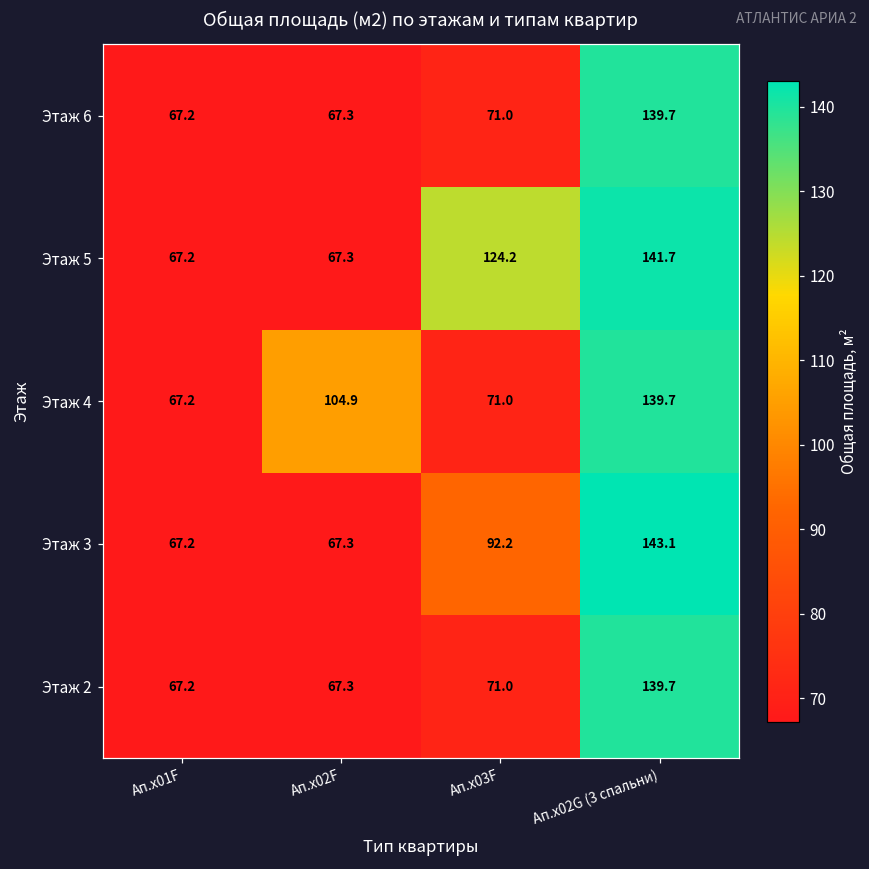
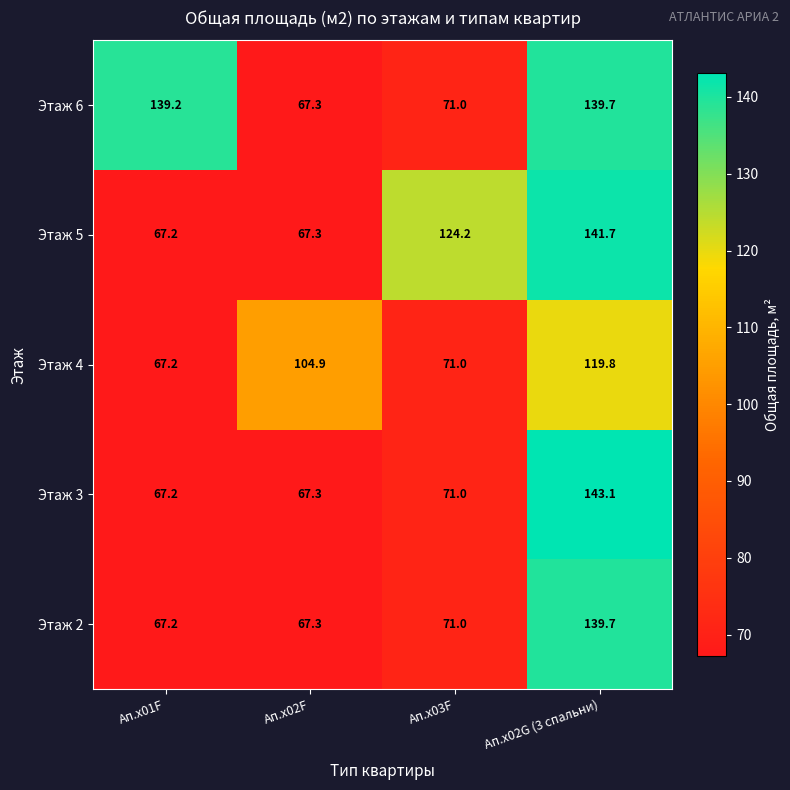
Этаж 6, Ап.x01F: 67.2 -> 139.2
Этаж 4, Ап.x02G (3 спальни): 139.7 -> 119.8
Этаж 3, Ап.x03F: 92.2 -> 71.0
